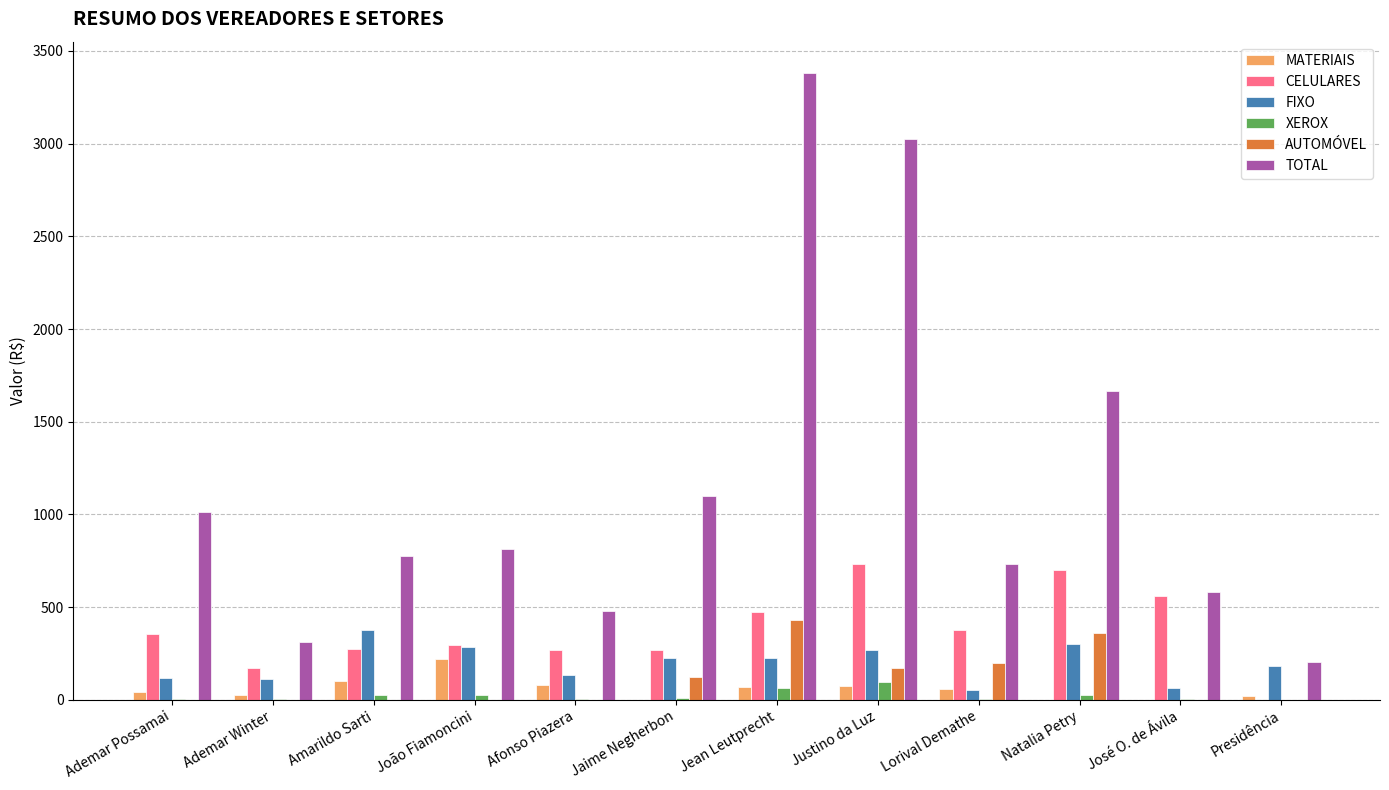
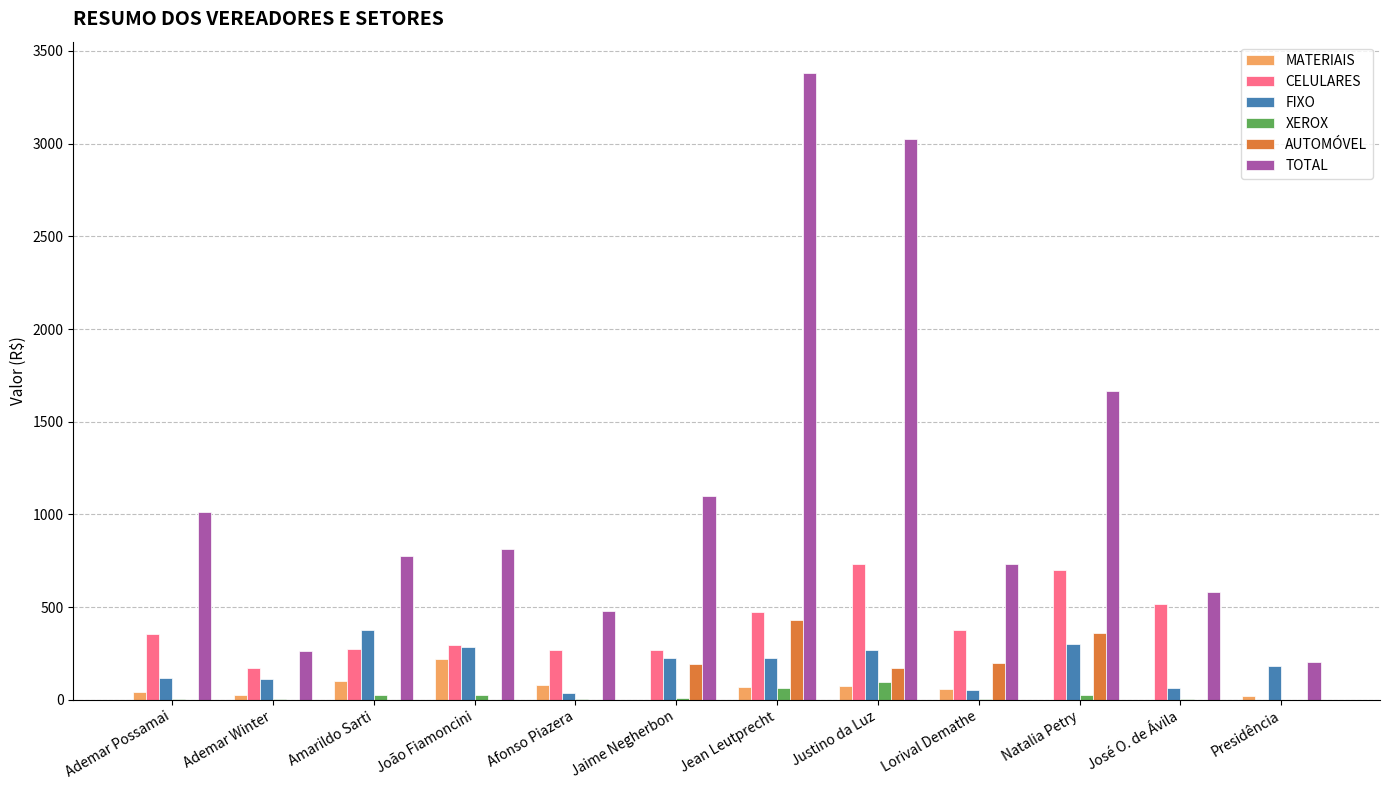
TOTAL, Ademar Winter: 310 -> 270
FIXO, Afonso Piazera: 130 -> 40
AUTOMÓVEL, Jaime Negherbon: 120 -> 190
CELULARES, José O. de Ávila: 560 -> 520
